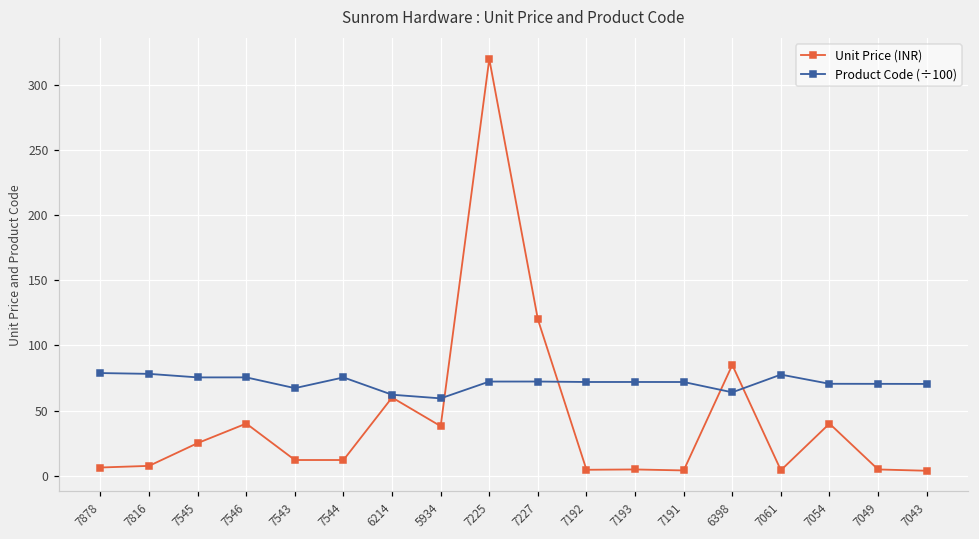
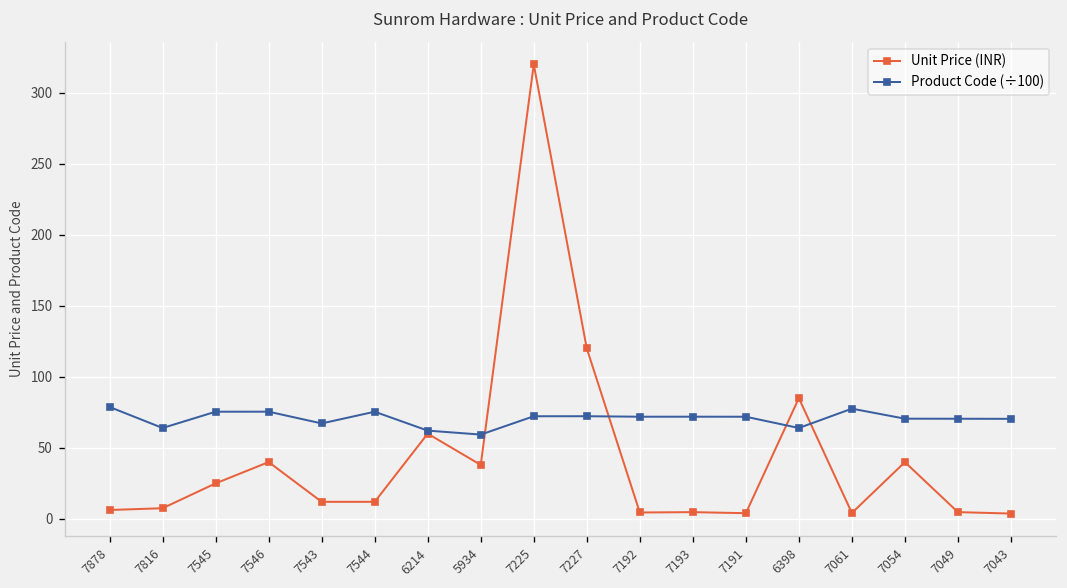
Product Code (÷100), 7816: 78 -> 64
